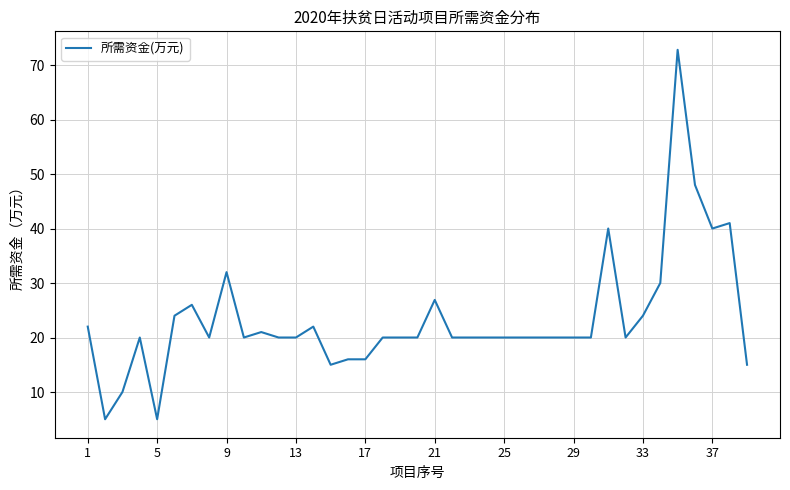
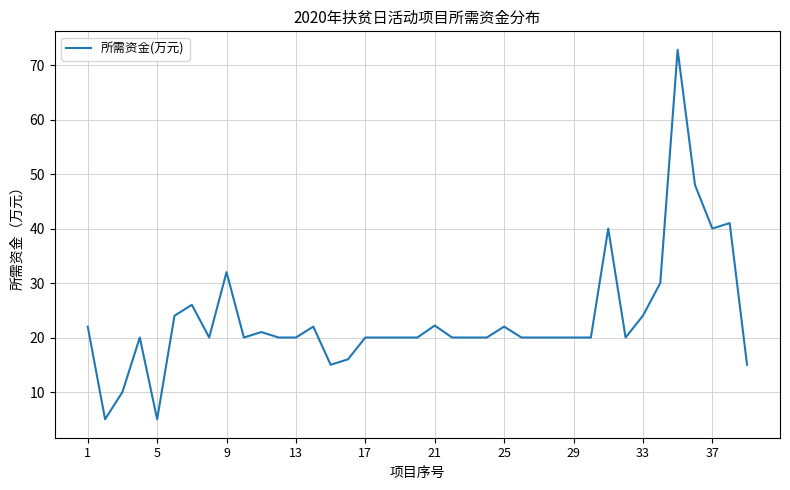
17: 16 -> 20
21: 27 -> 22
25: 20 -> 22
